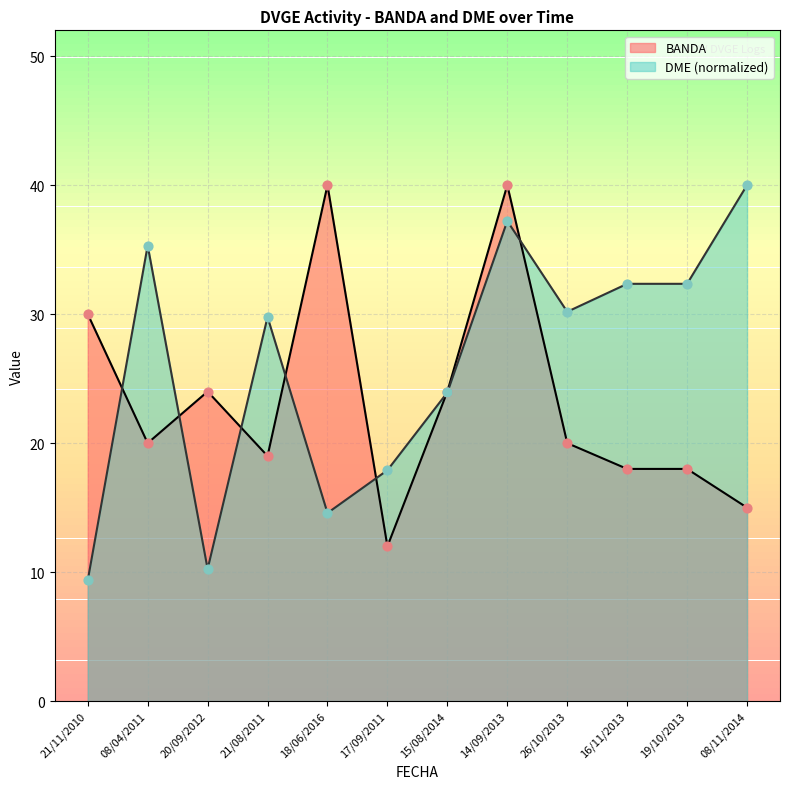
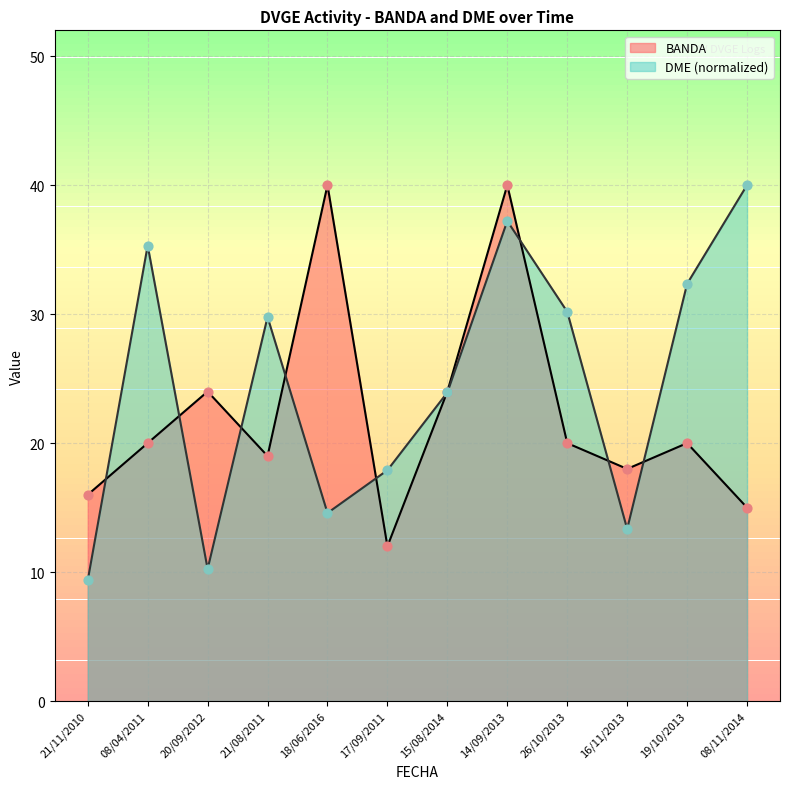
BANDA, 21/11/2010: 30 -> 16
DME (normalized), 16/11/2013: 32.3 -> 13.3
BANDA, 19/10/2013: 18 -> 20
